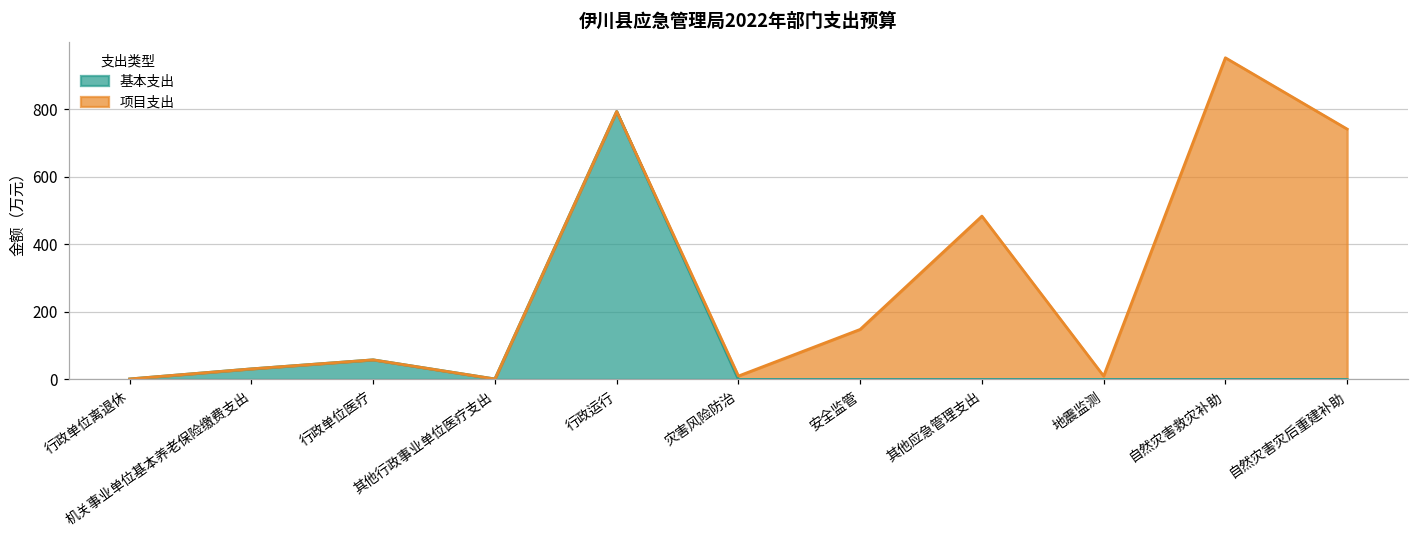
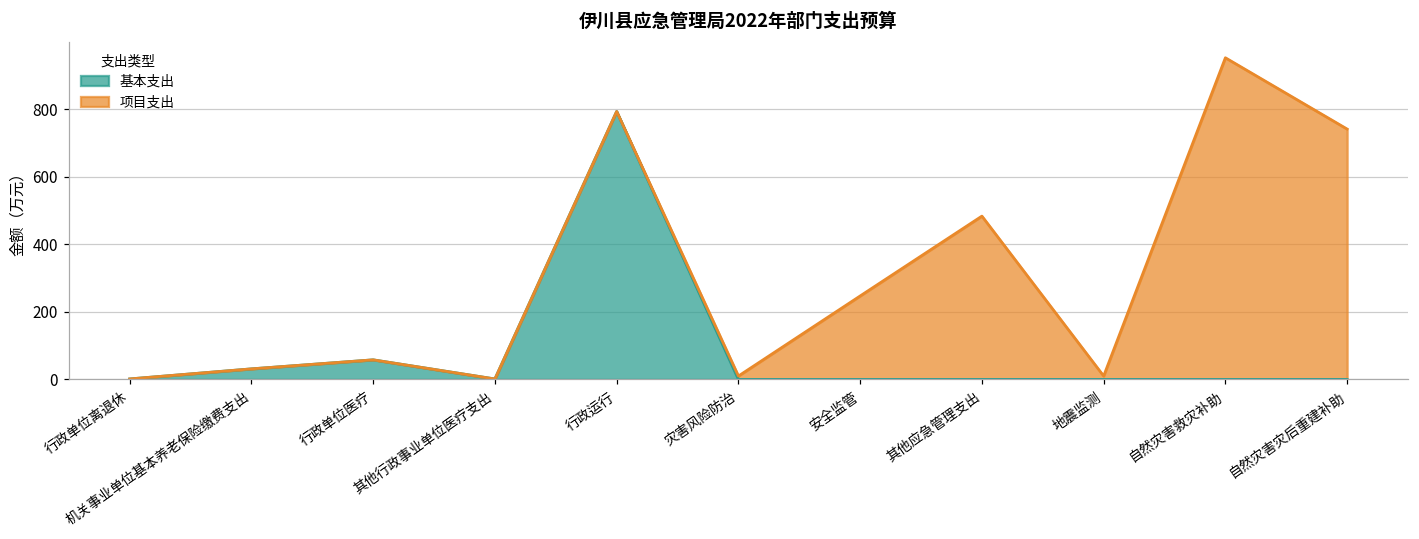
项目支出, 安全监管: 150 -> 250
